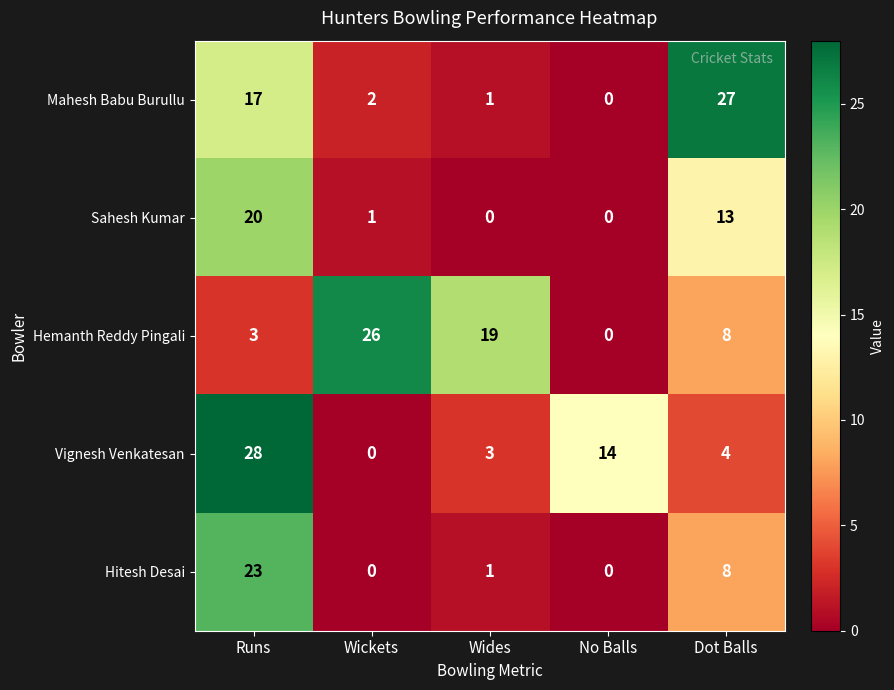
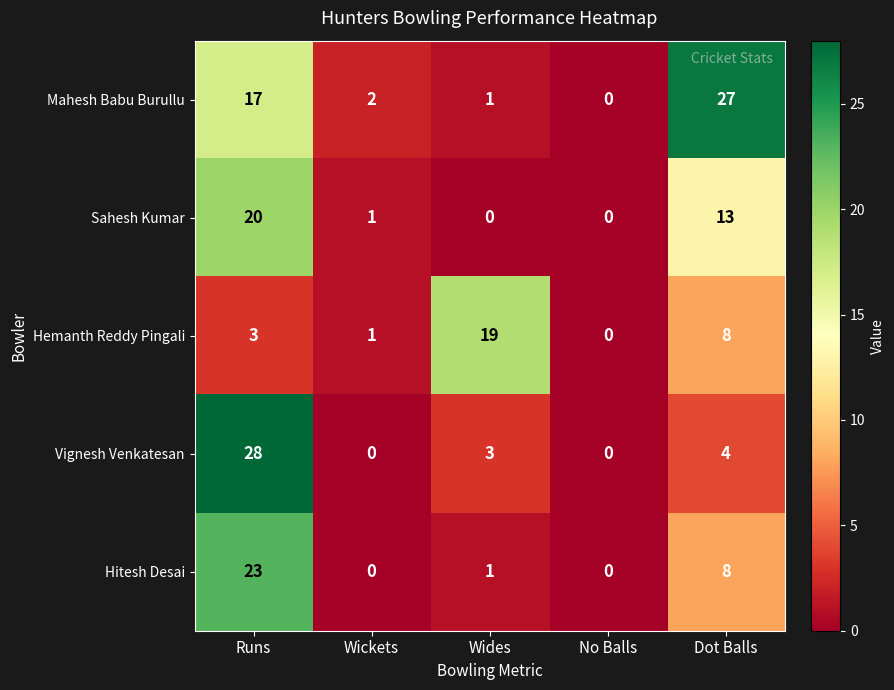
Hemanth Reddy Pingali, Wickets: 26 -> 1
Vignesh Venkatesan, No Balls: 14 -> 0
